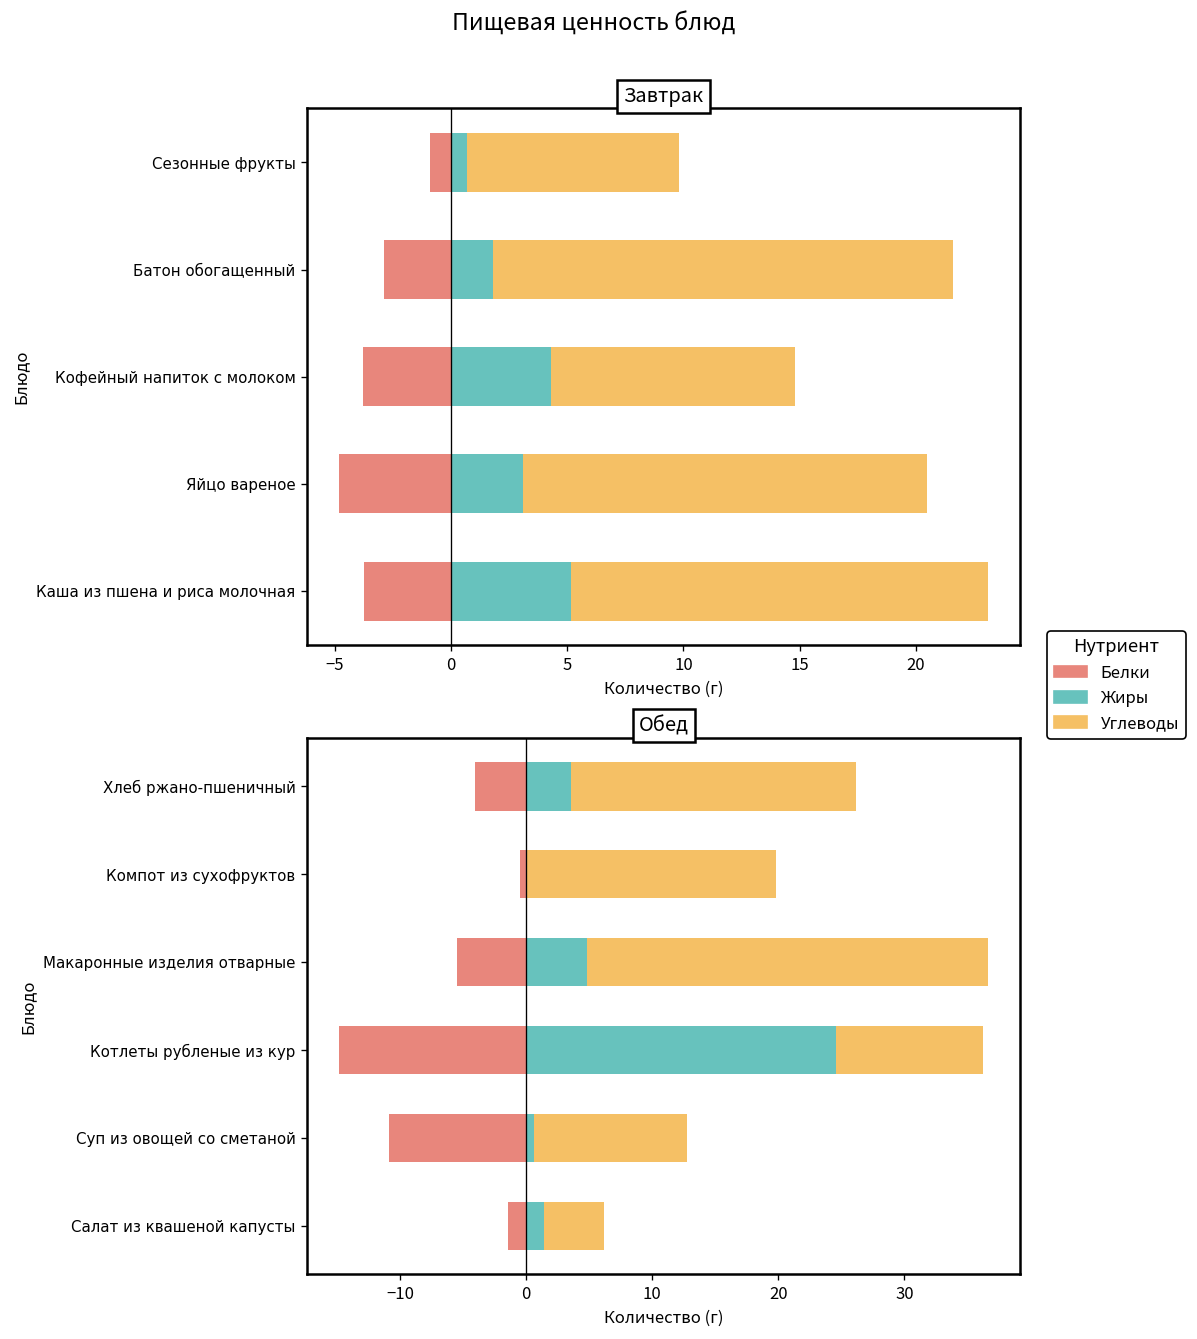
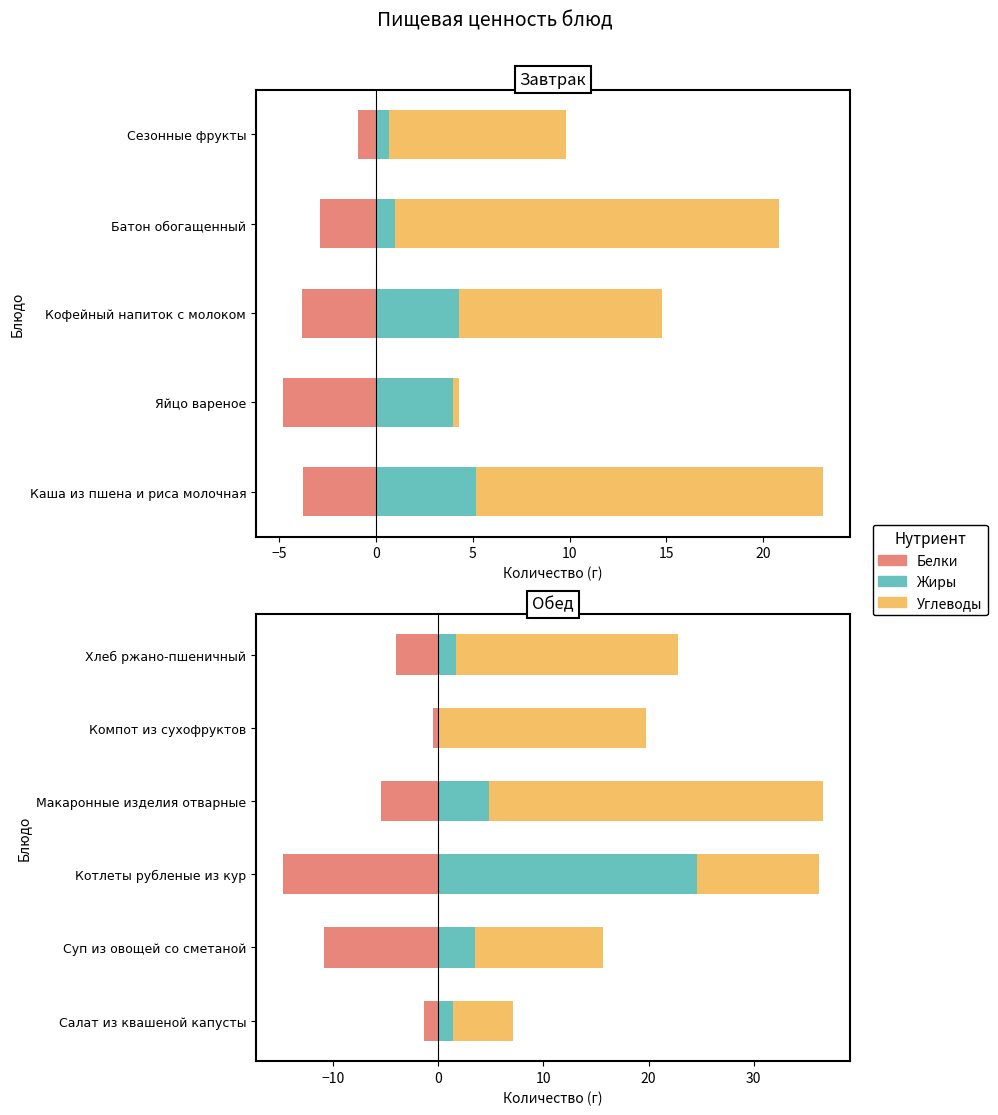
Завтрак, Жиры, Батон обогащенный: 1.8 -> 1.0
Завтрак, Жиры, Яйцо вареное: 3.1 -> 4.0
Завтрак, Углеводы, Яйцо вареное: 17.4 -> 0.3
Обед, Жиры, Хлеб ржано-пшеничный: 3.6 -> 1.7
Обед, Углеводы, Хлеб ржано-пшеничный: 22.6 -> 21.1
Обед, Жиры, Суп из овощей со сметаной: 0.6 -> 3.5
Обед, Углеводы, Салат из квашеной капусты: 4.8 -> 5.7
